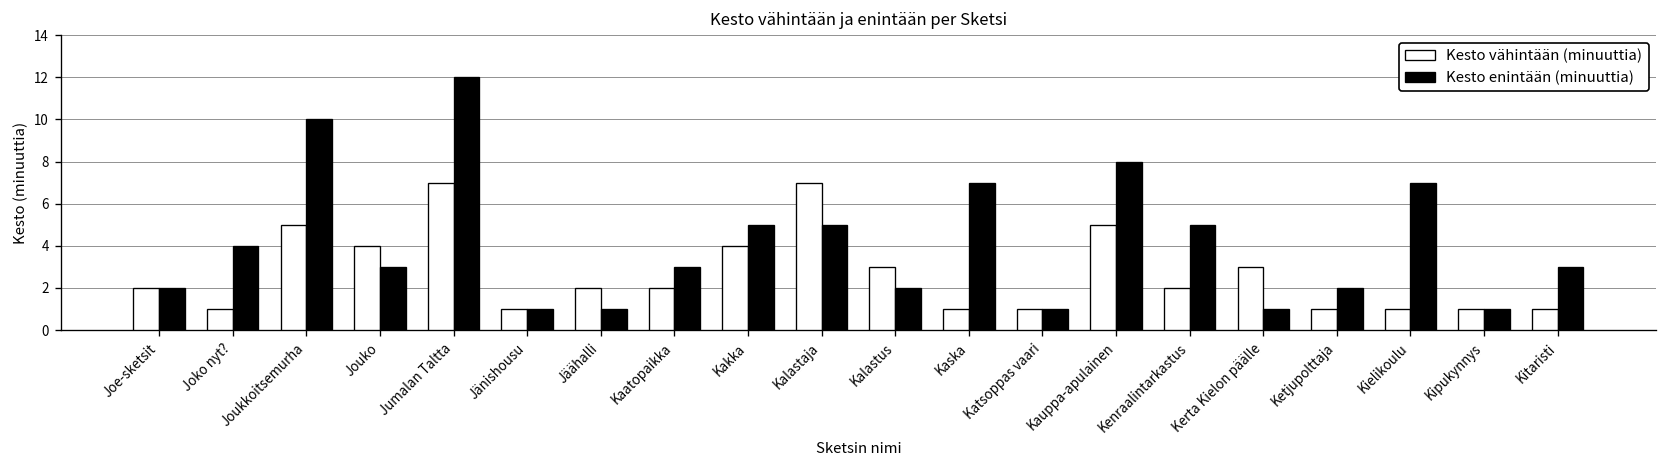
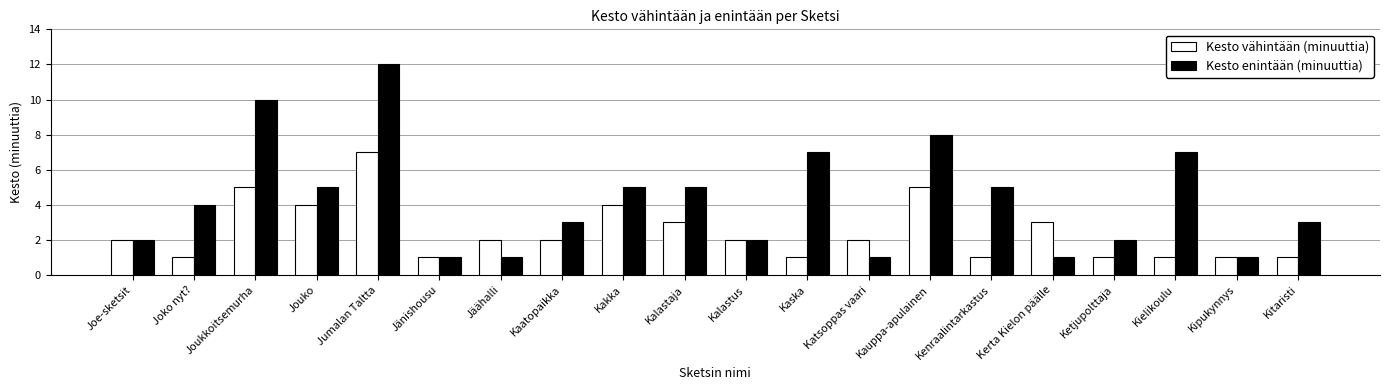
Kesto enintään (minuuttia), Jouko: 3 -> 5
Kesto vähintään (minuuttia), Kalastaja: 7 -> 3
Kesto vähintään (minuuttia), Kalastus: 3 -> 2
Kesto vähintään (minuuttia), Katsoppas vaari: 1 -> 2
Kesto vähintään (minuuttia), Kenraalintarkastus: 2 -> 1
